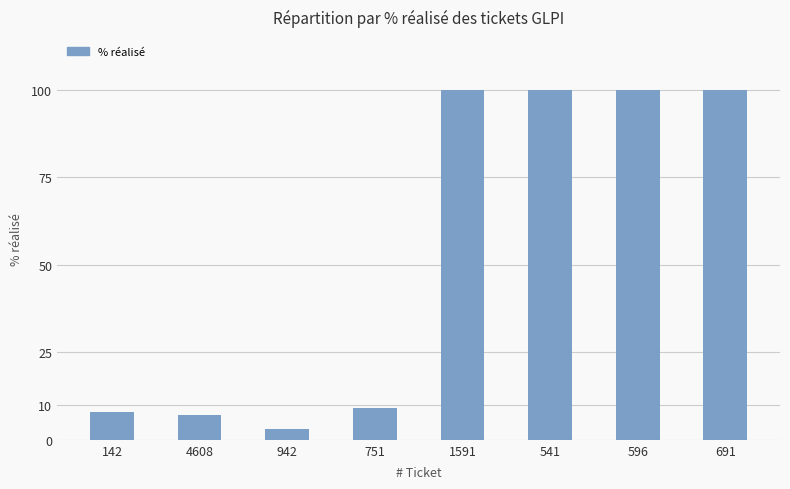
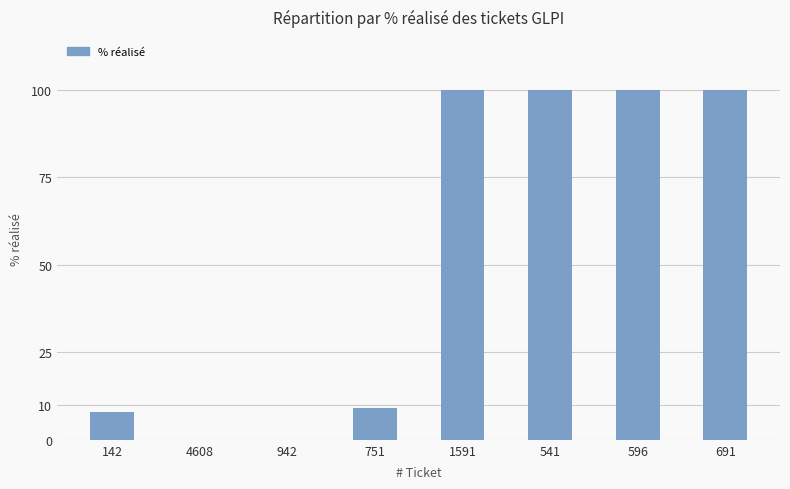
4608: 7 -> 0
942: 3 -> 0
